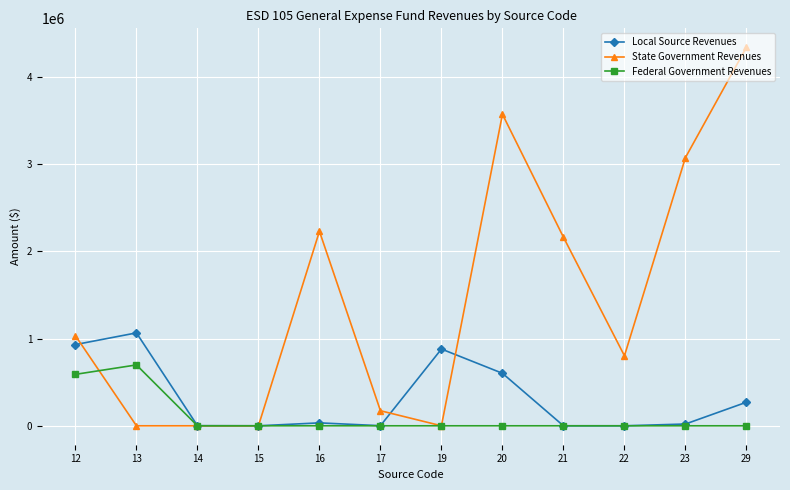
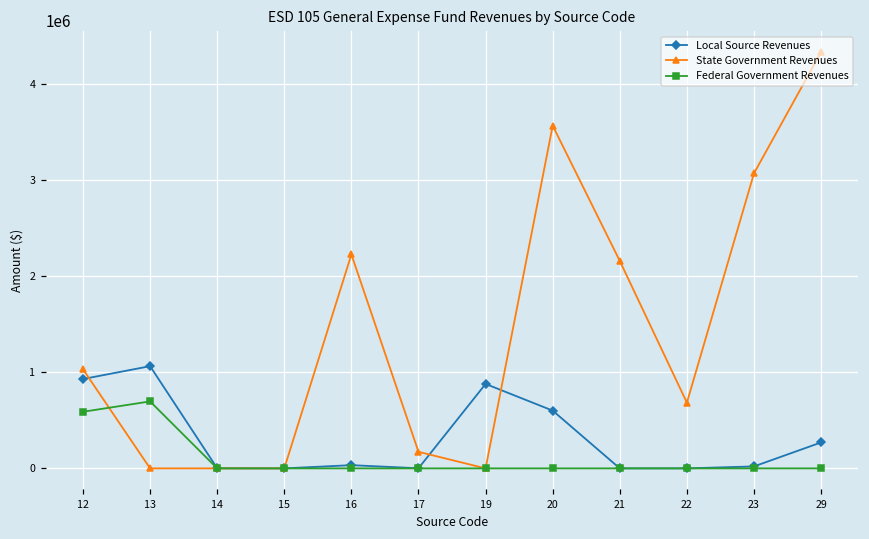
State Government Revenues, 22: 800000 -> 700000
